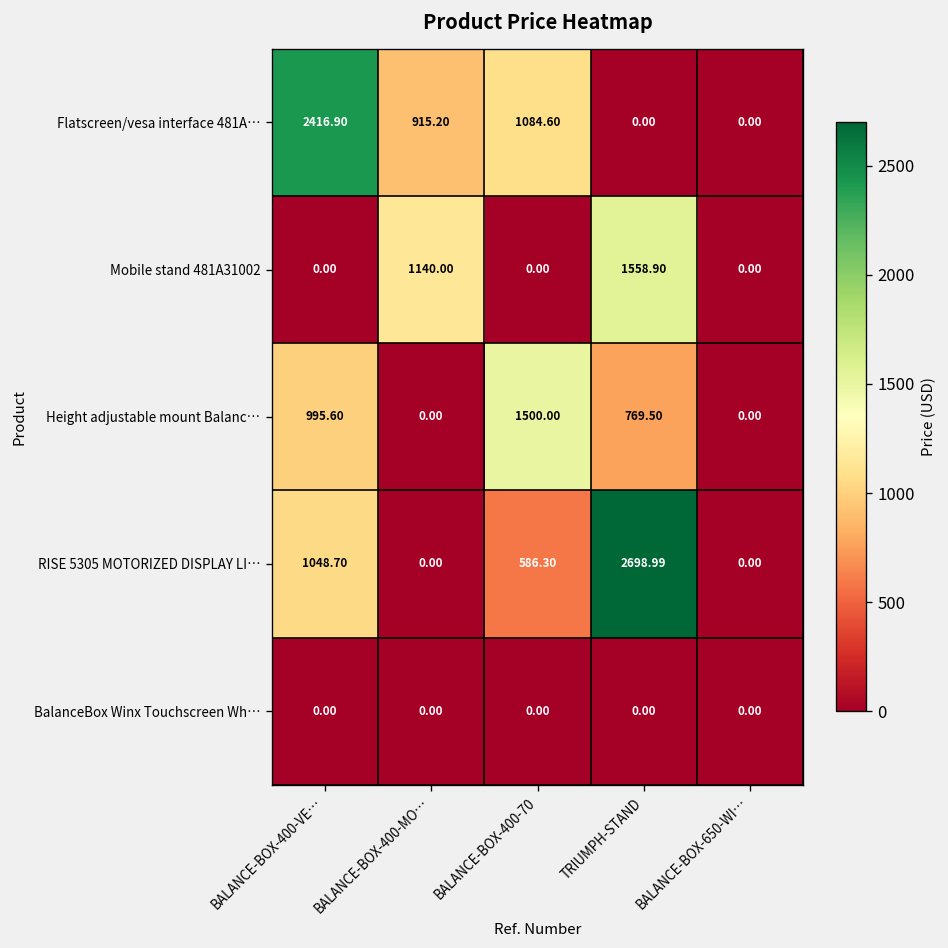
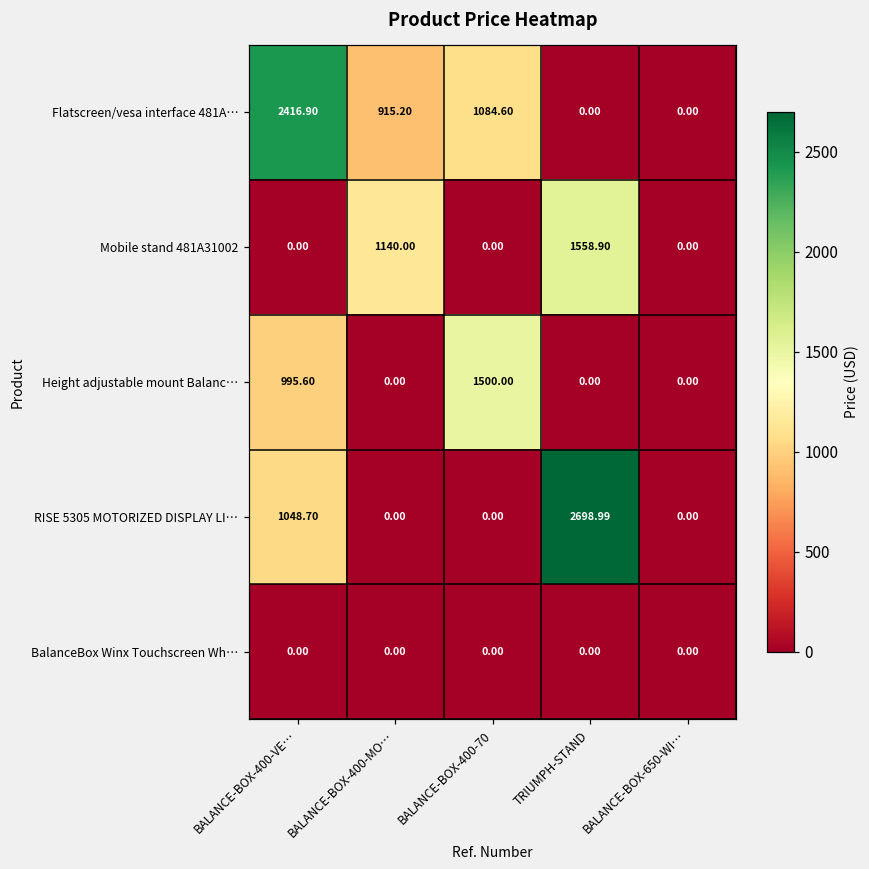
Height adjustable mount Balanc…, TRIUMPH-STAND: 769.50 -> 0.00
RISE 5305 MOTORIZED DISPLAY LI…, BALANCE-BOX-400-70: 586.30 -> 0.00
